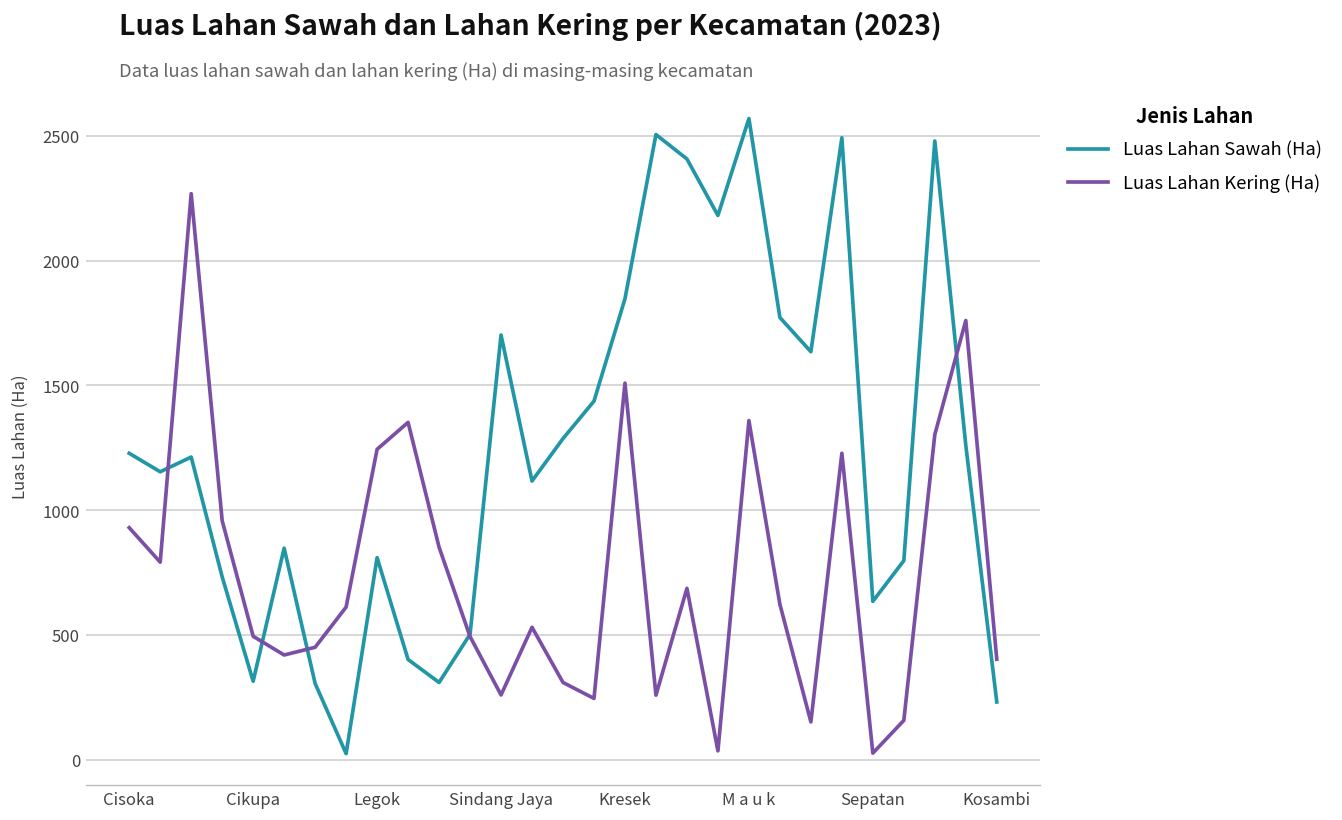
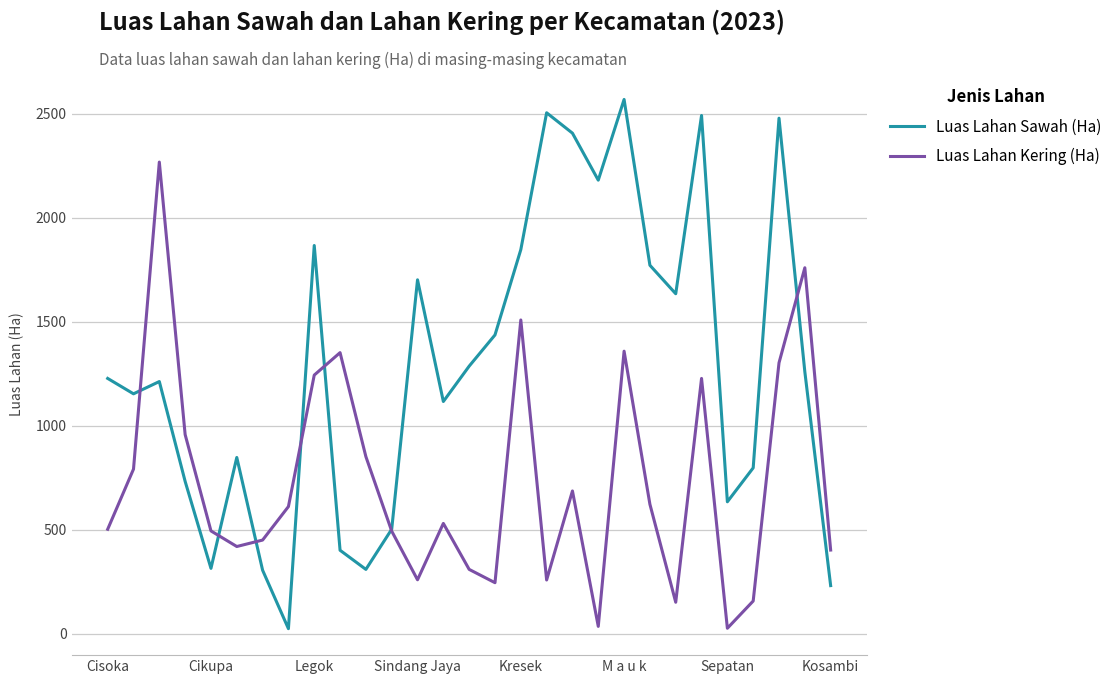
Luas Lahan Kering (Ha), Cisoka: 930 -> 500
Luas Lahan Sawah (Ha), Legok: 810 -> 1870
